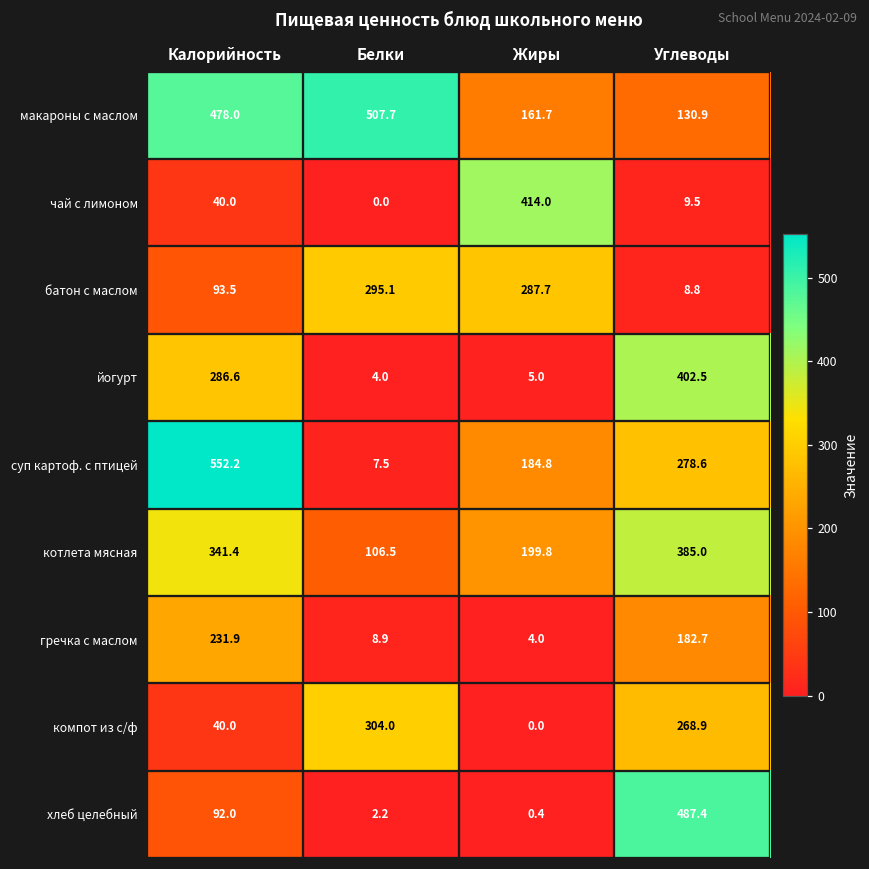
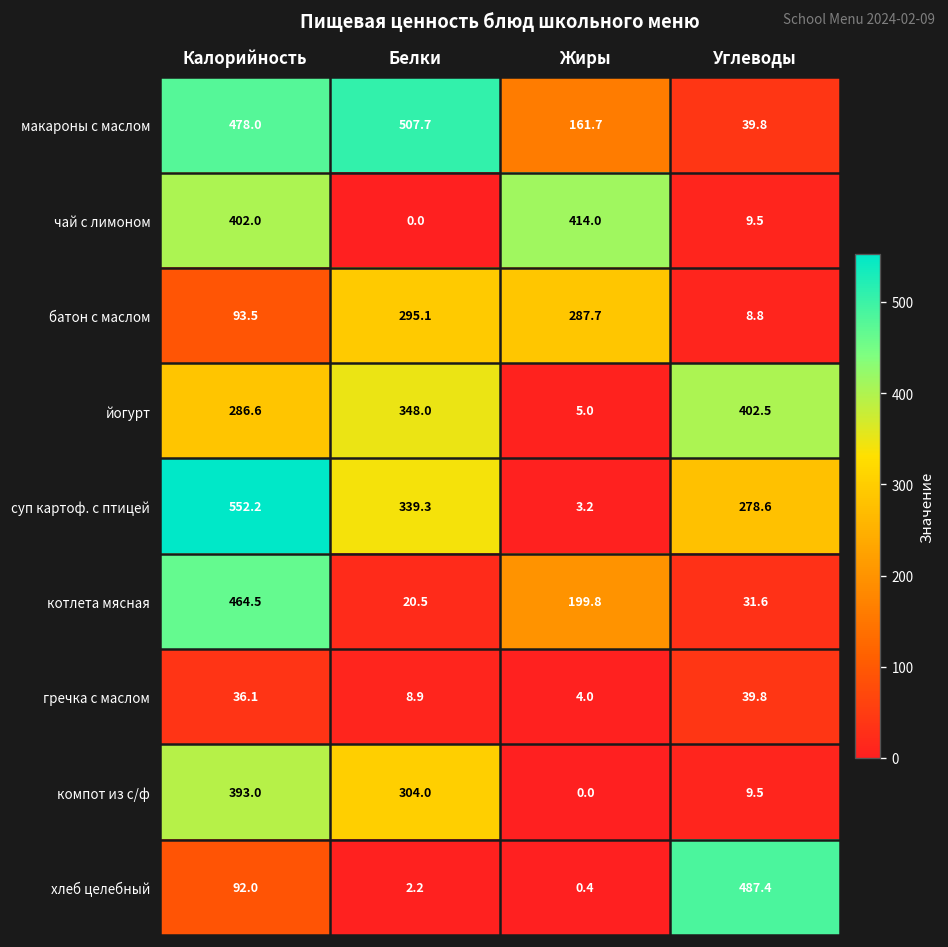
макароны с маслом, Углеводы: 130.9 -> 39.8
чай с лимоном, Калорийность: 40.0 -> 402.0
йогурт, Белки: 4.0 -> 348.0
суп картоф. с птицей, Белки: 7.5 -> 339.3
суп картоф. с птицей, Жиры: 184.8 -> 3.2
котлета мясная, Калорийность: 341.4 -> 464.5
котлета мясная, Белки: 106.5 -> 20.5
котлета мясная, Углеводы: 385.0 -> 31.6
гречка с маслом, Калорийность: 231.9 -> 36.1
гречка с маслом, Углеводы: 182.7 -> 39.8
компот из с/ф, Калорийность: 40.0 -> 393.0
компот из с/ф, Углеводы: 268.9 -> 9.5
